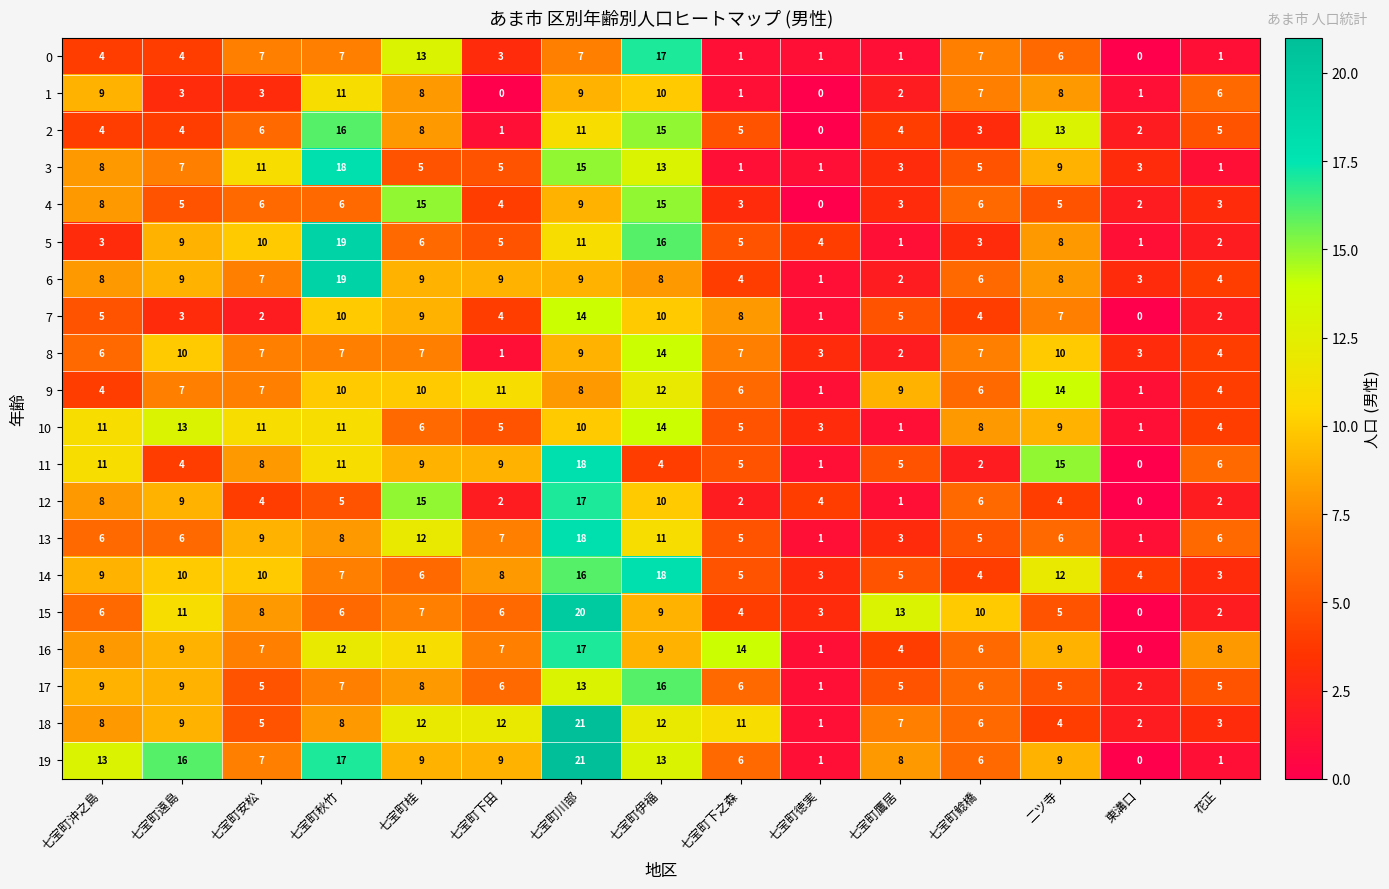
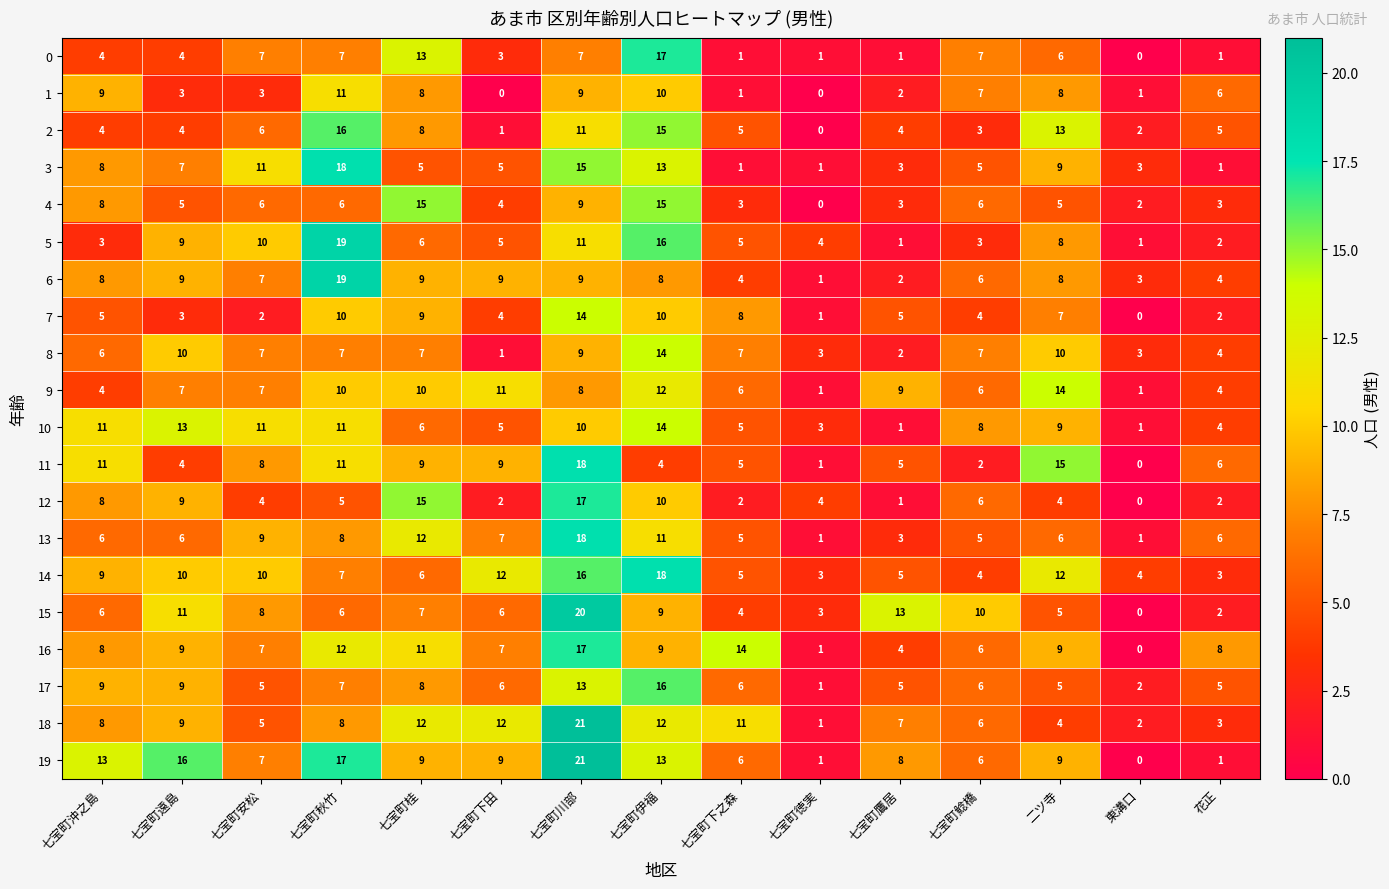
14, 七宝町下田: 8 -> 12
